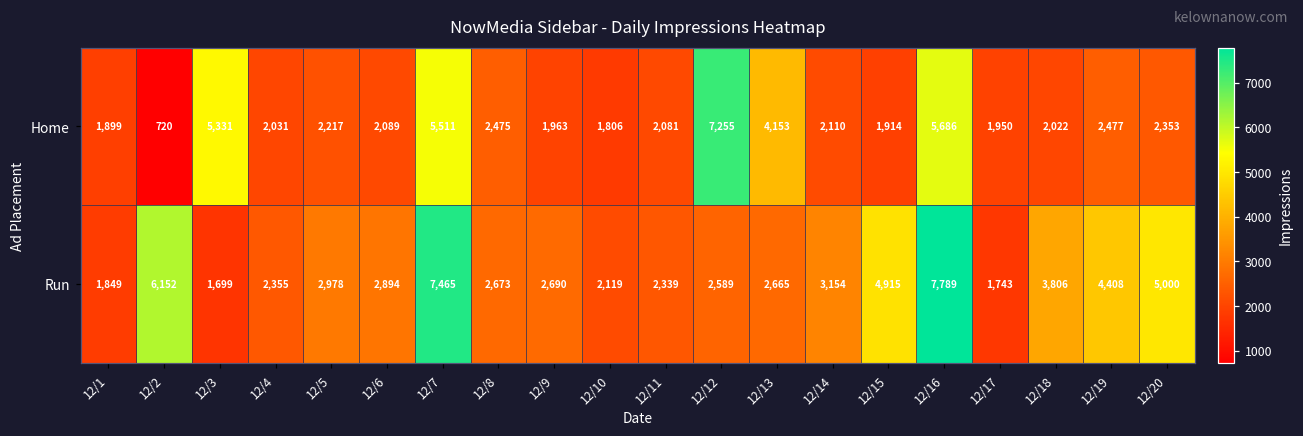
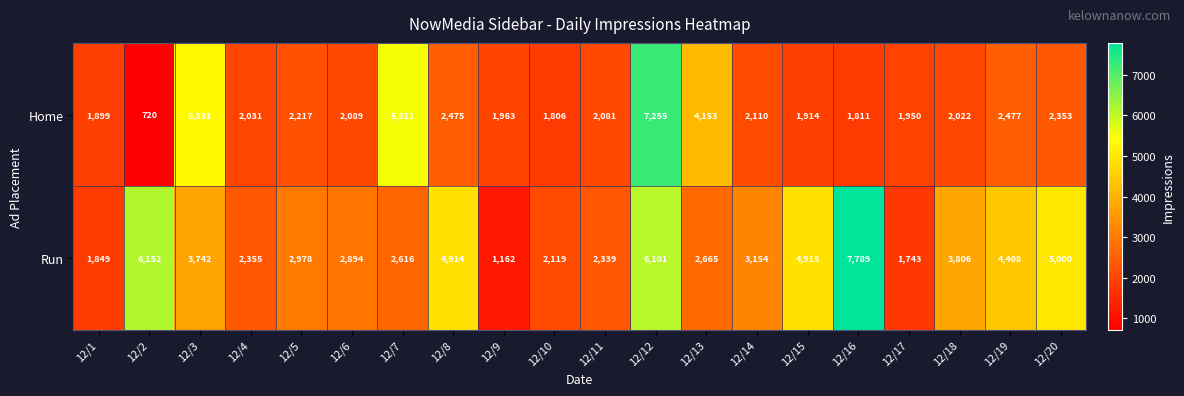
Home, 12/16: 5,686 -> 1,811
Run, 12/3: 1,699 -> 3,742
Run, 12/7: 7,465 -> 2,616
Run, 12/8: 2,673 -> 4,914
Run, 12/9: 2,690 -> 1,162
Run, 12/12: 2,589 -> 6,101
